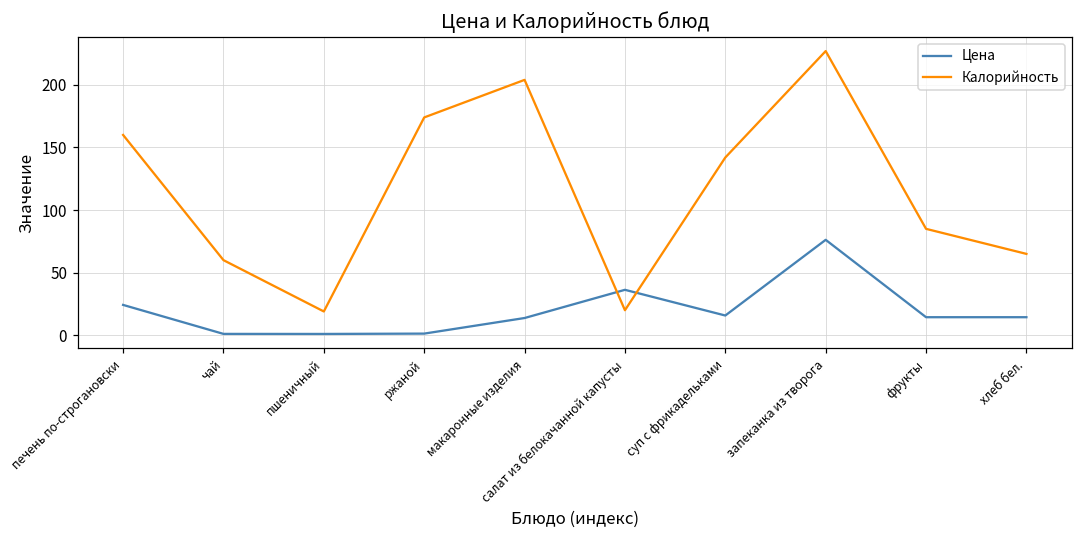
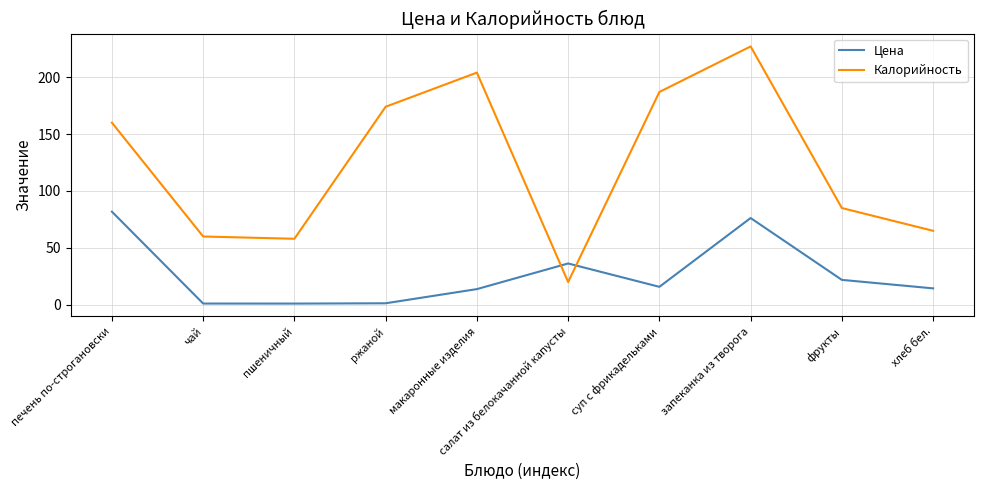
Цена, печень по-строгановски: 24 -> 82
Калорийность, пшеничный: 19 -> 58
Калорийность, суп с фрикадельками: 142 -> 187
Цена, фрукты: 14 -> 22
